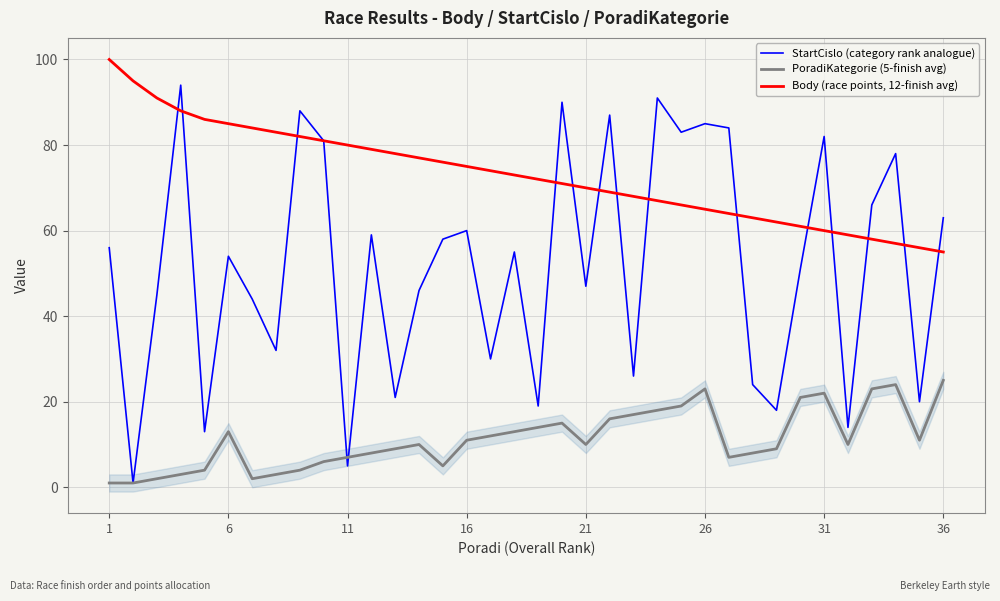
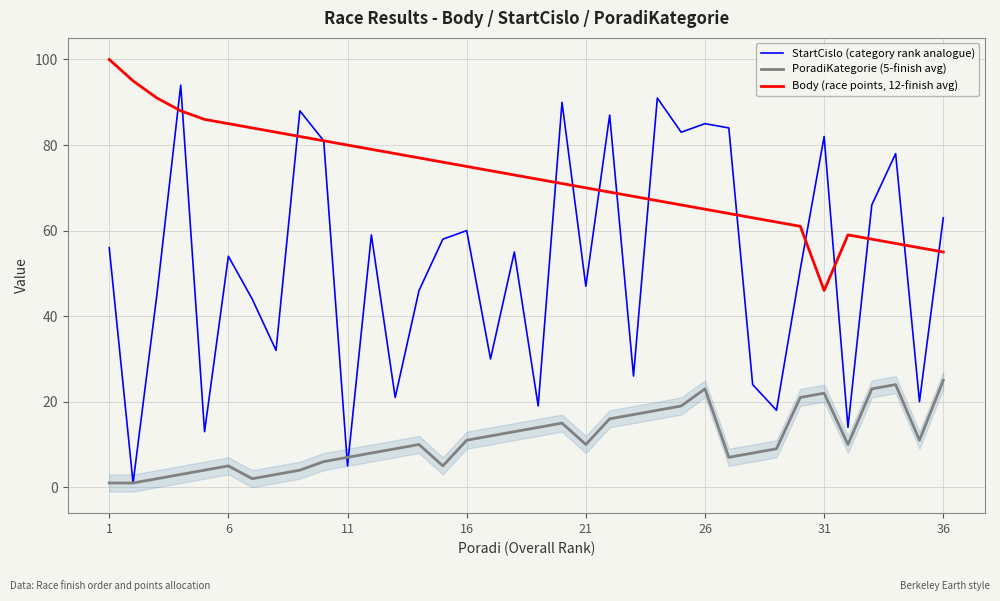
PoradiKategorie (5-finish avg), 6: 13 -> 5
Body (race points, 12-finish avg), 31: 60 -> 46
